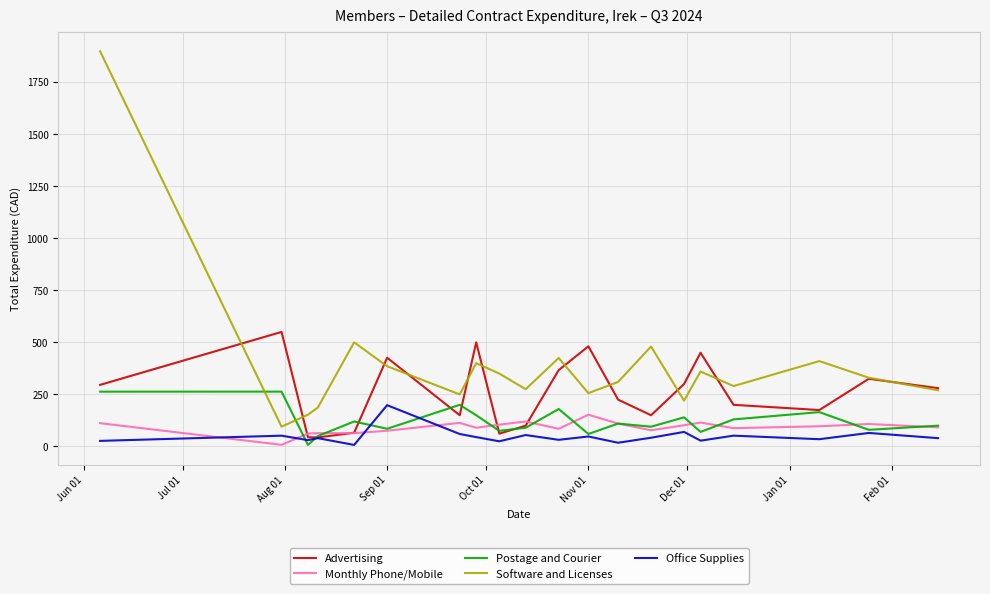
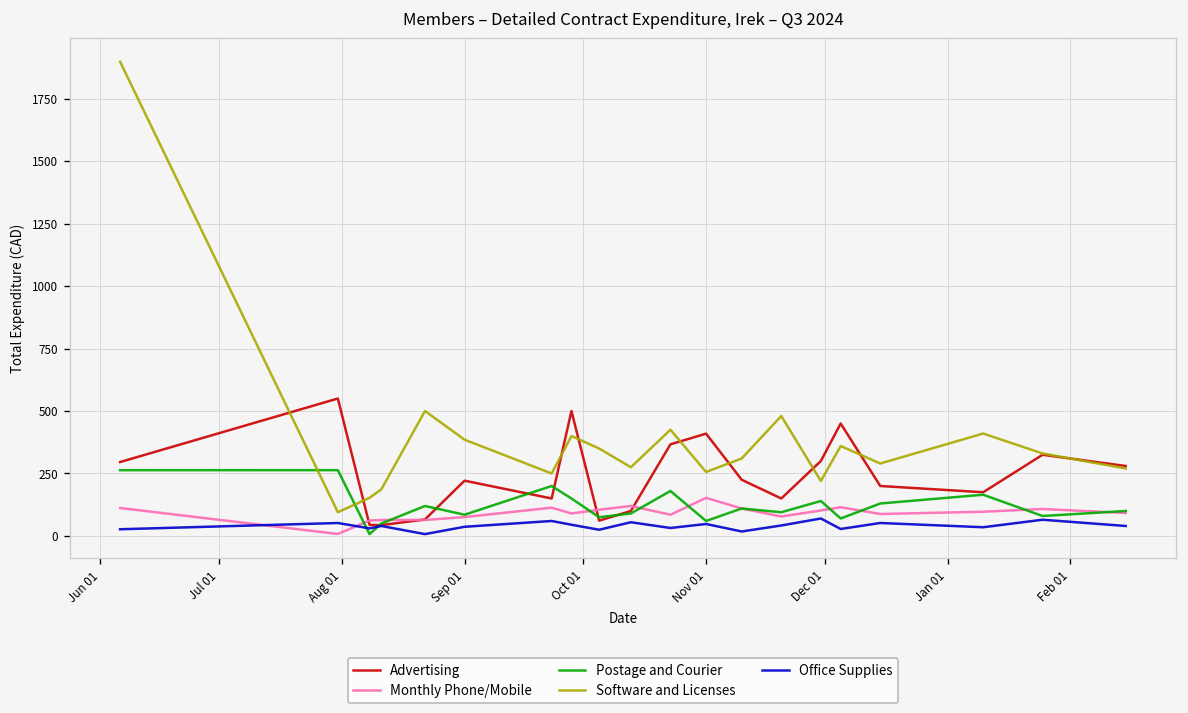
Advertising, Sep 01: 430 -> 220
Office Supplies, Sep 01: 200 -> 40
Advertising, Nov 01: 480 -> 410
